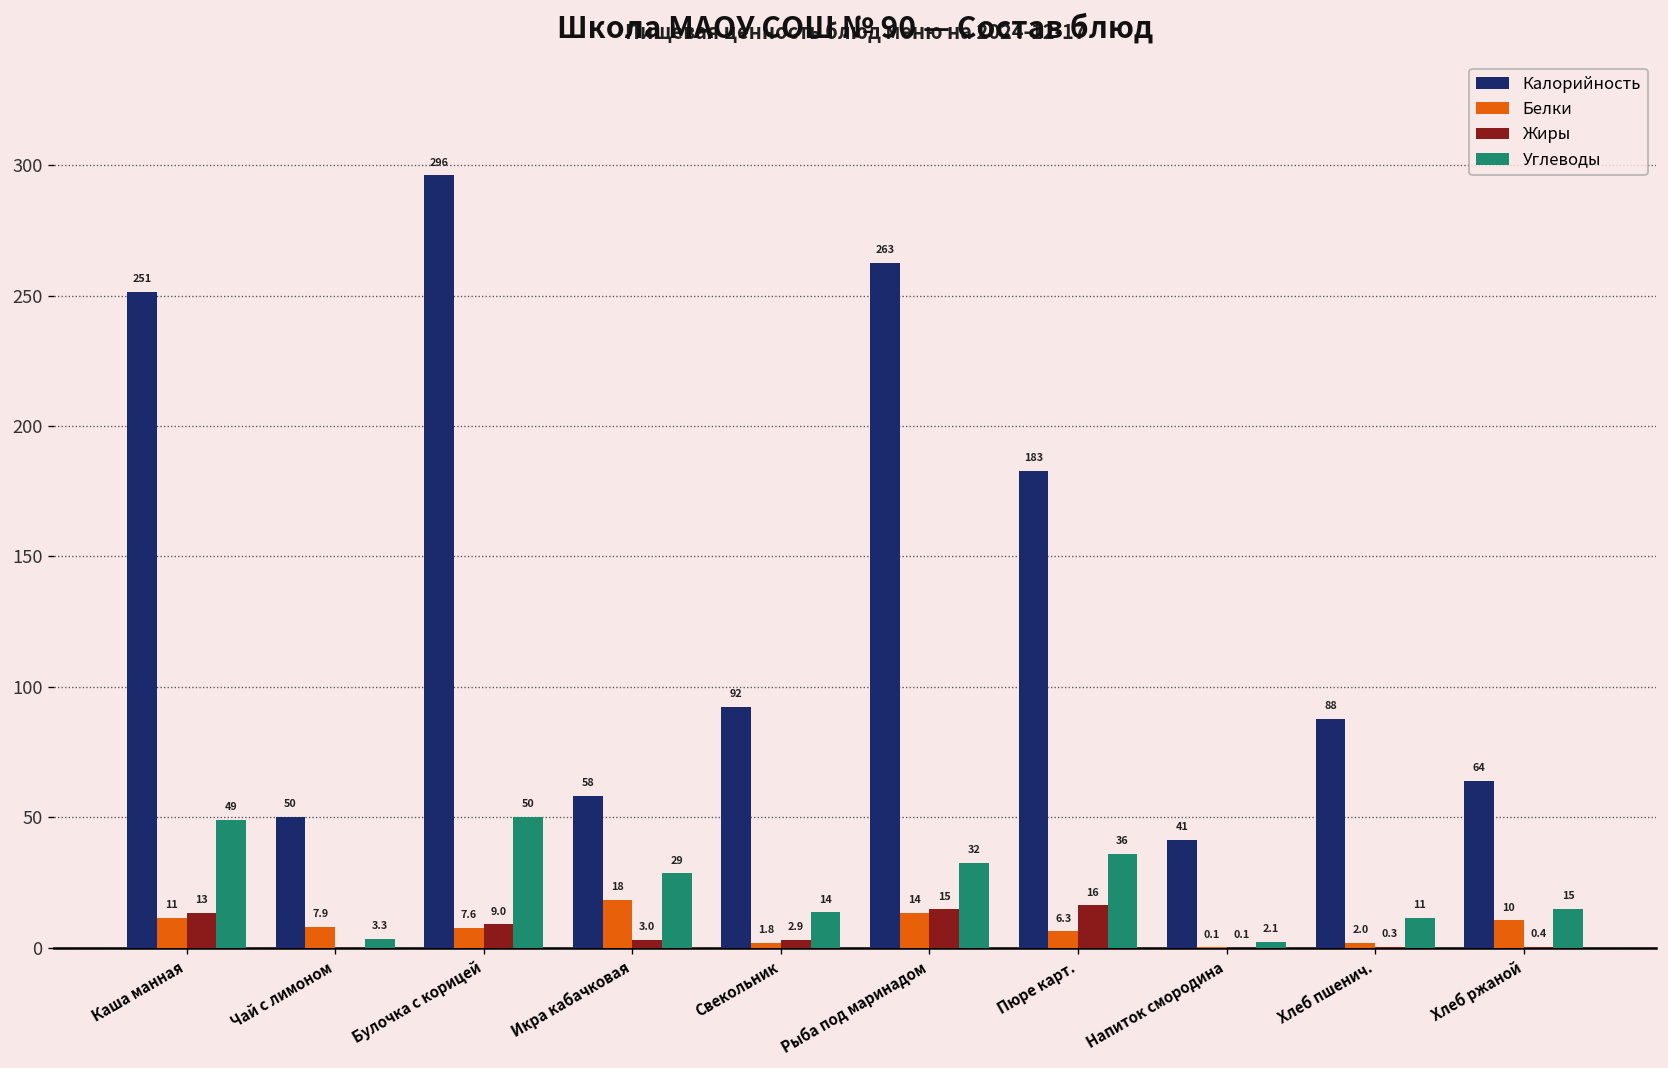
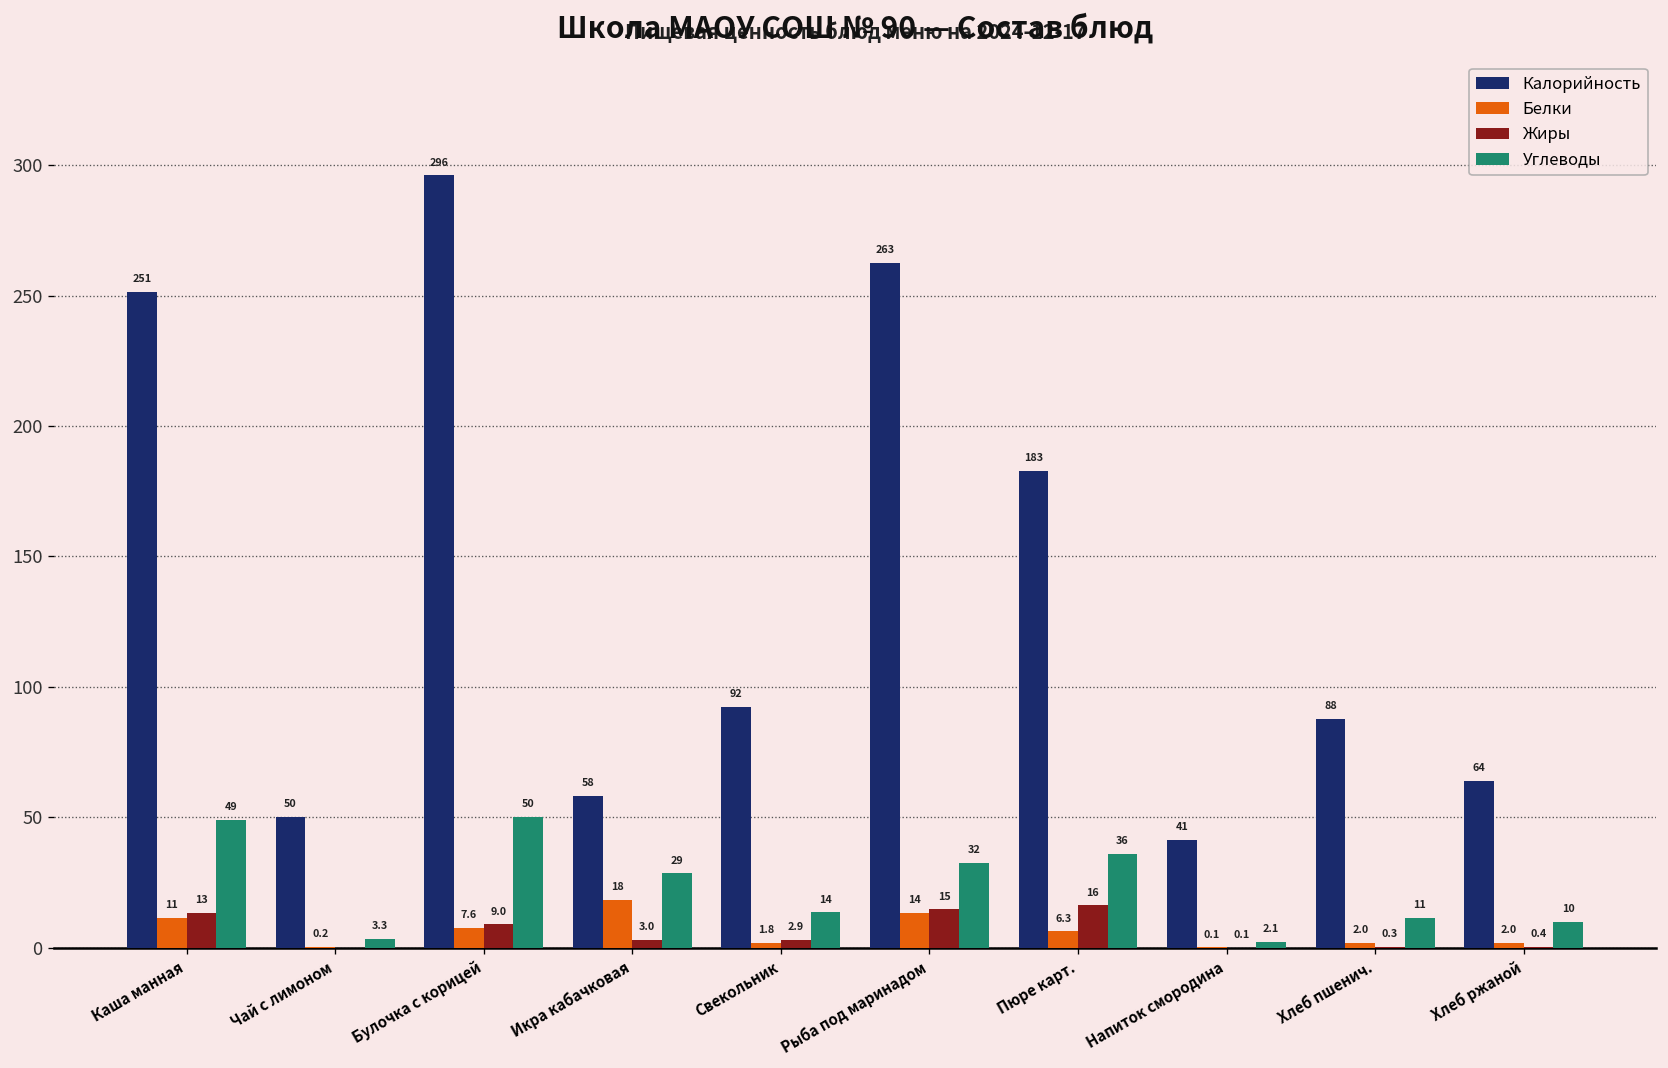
Белки, Чай с лимоном: 7.9 -> 0.2
Белки, Хлеб ржаной: 10 -> 2.0
Углеводы, Хлеб ржаной: 15 -> 10
